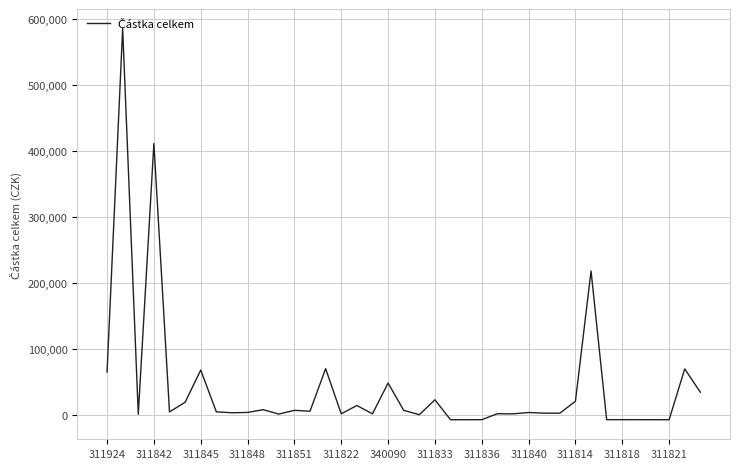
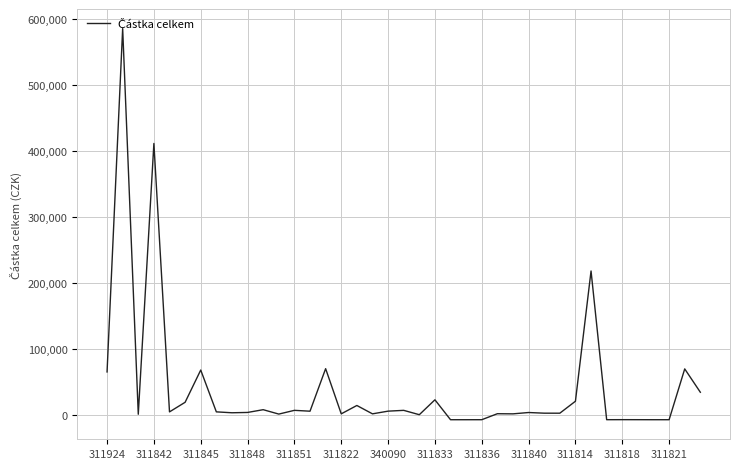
340090: 50,000 -> 10,000
